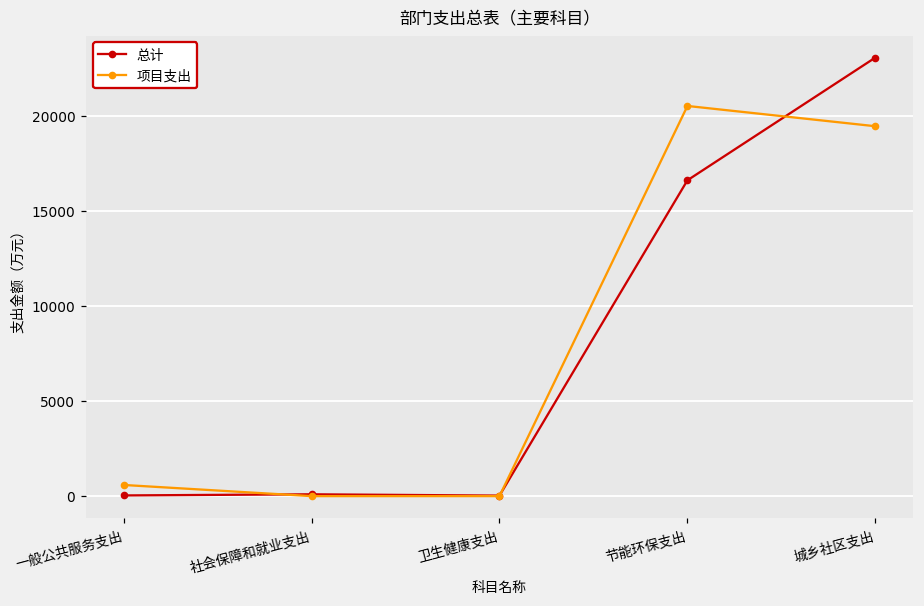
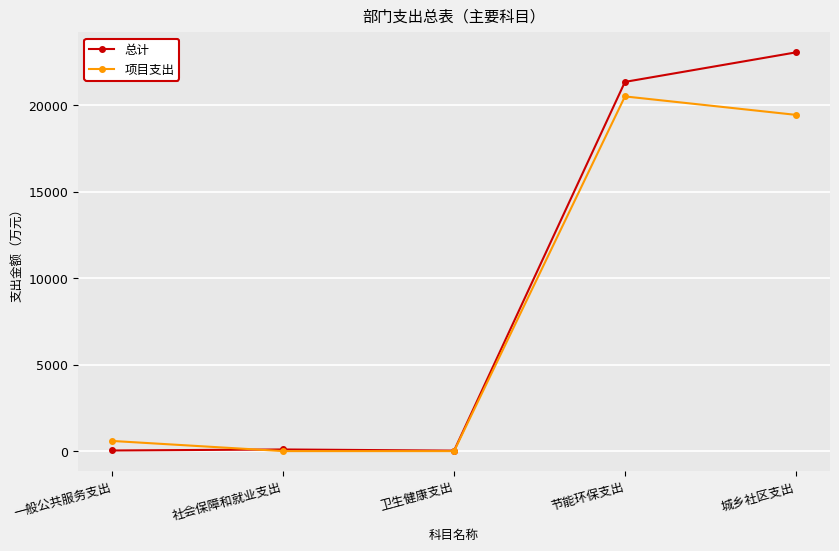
总计, 节能环保支出: 16600 -> 21300
